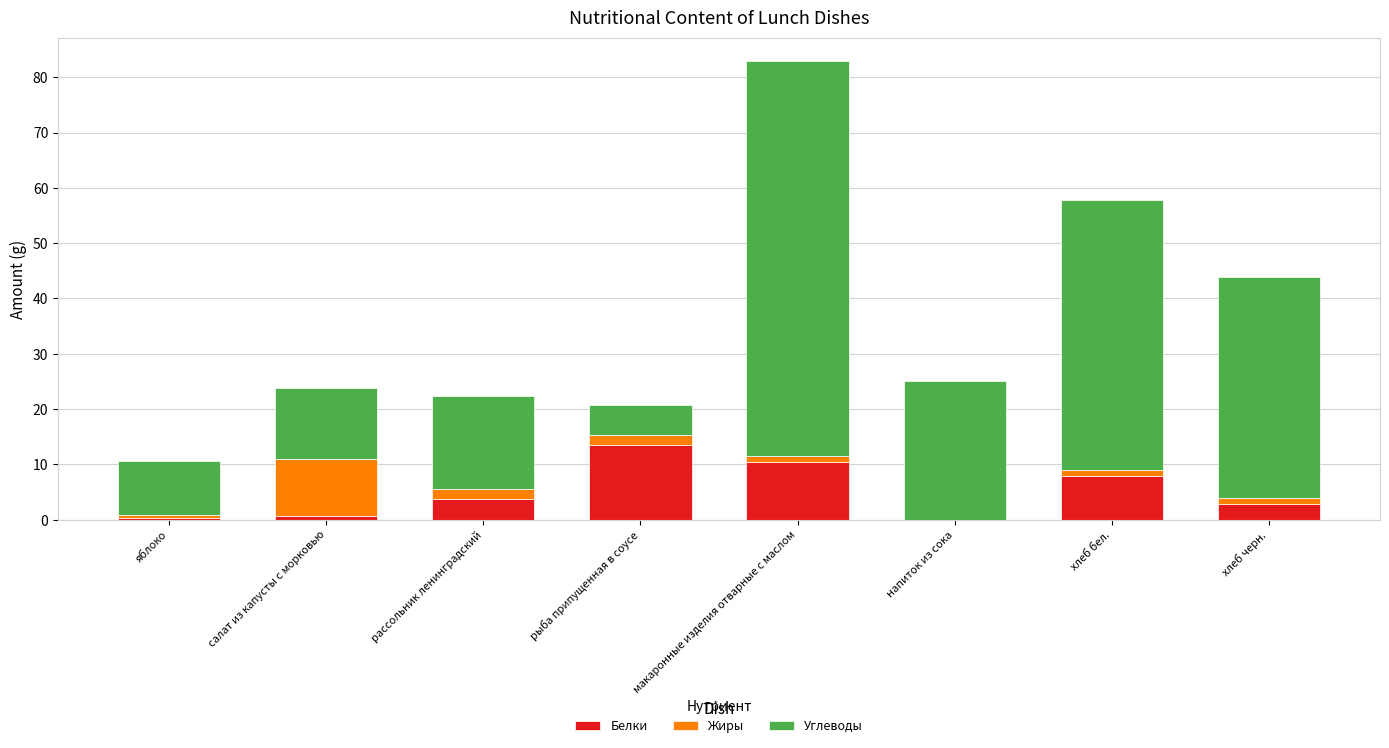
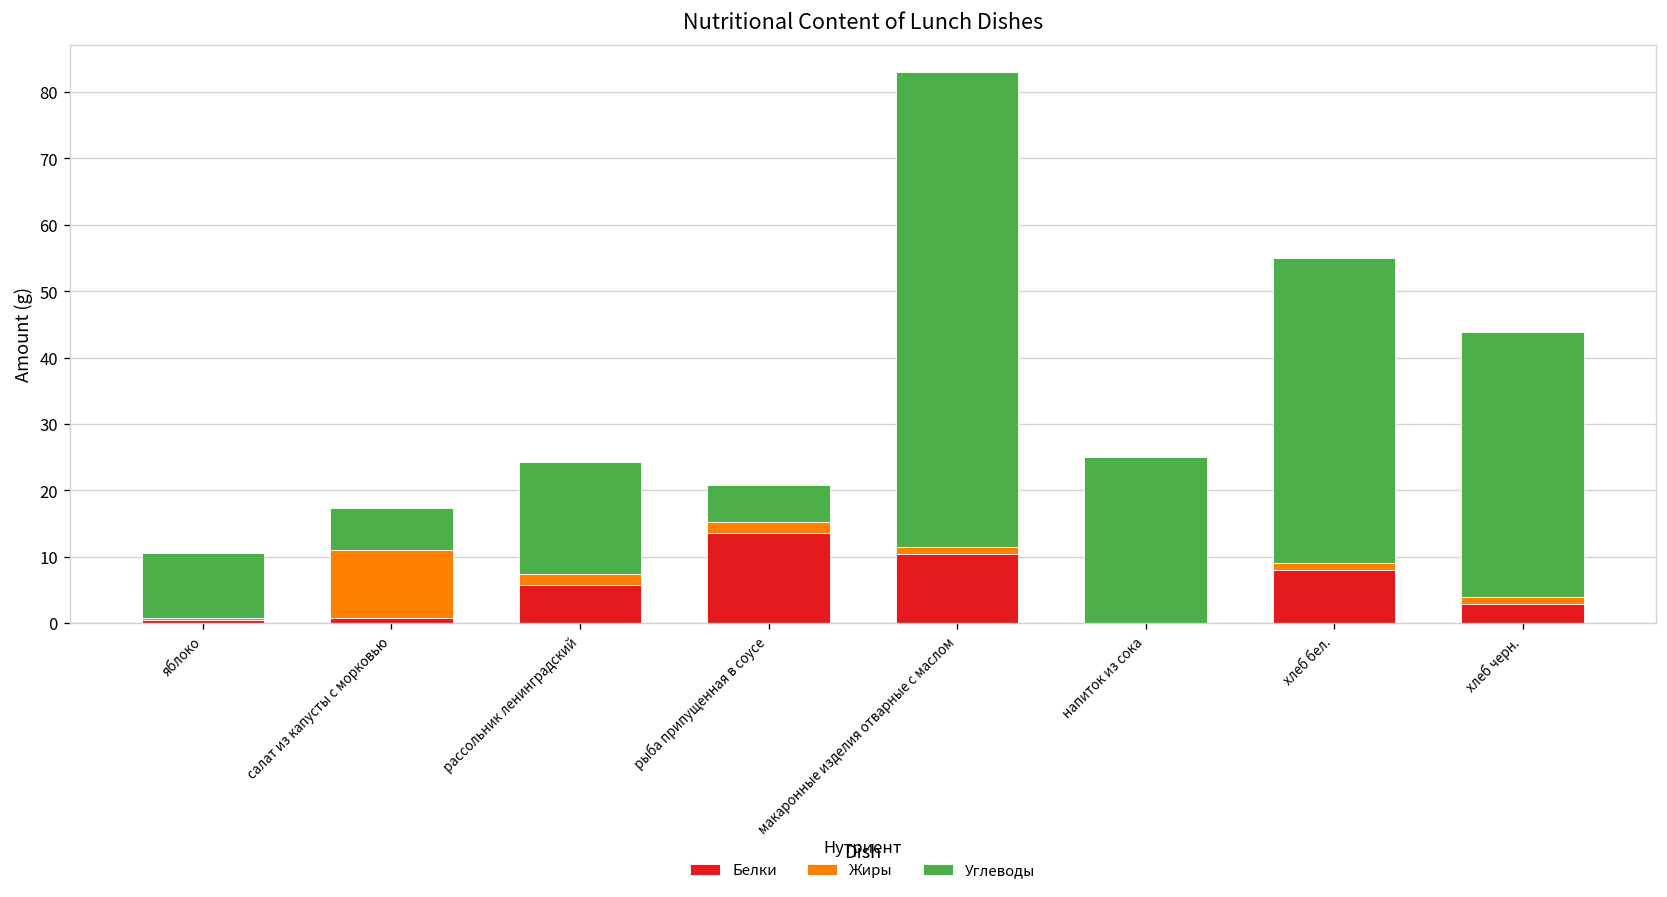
Углеводы, салат из капусты с морковью: 13 -> 6
Белки, рассольник ленинградский: 4 -> 6
Углеводы, хлеб бел.: 49 -> 46
